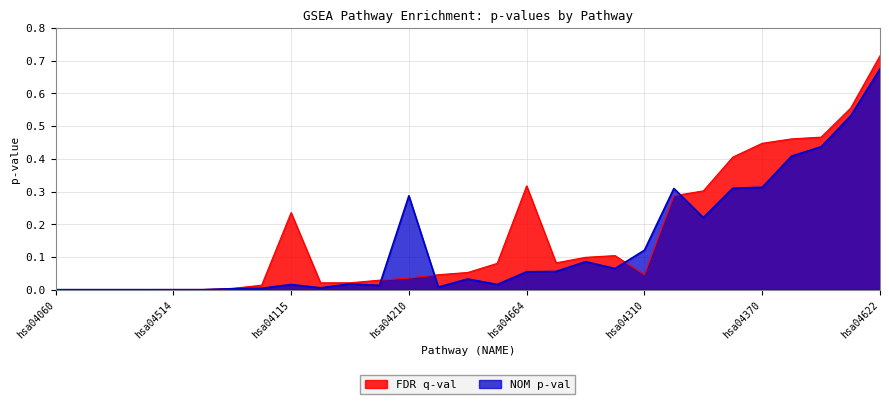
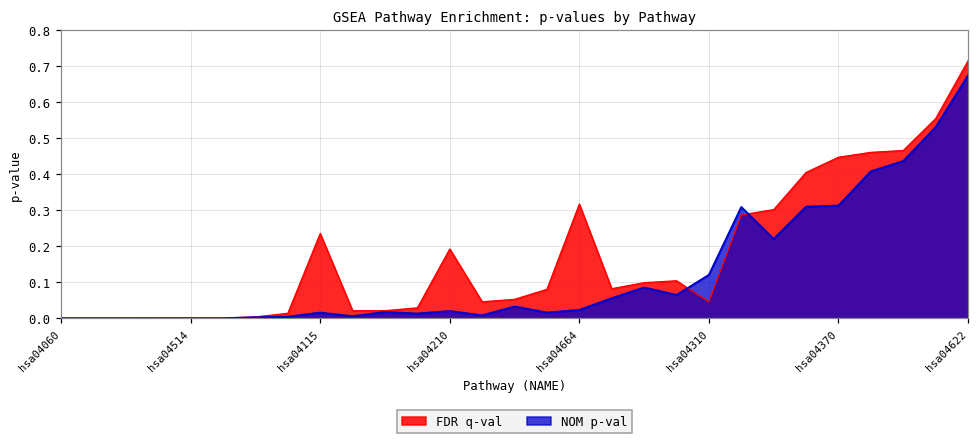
FDR q-val, hsa04210: 0.04 -> 0.19
NOM p-val, hsa04210: 0.29 -> 0.02
NOM p-val, hsa04664: 0.05 -> 0.02
